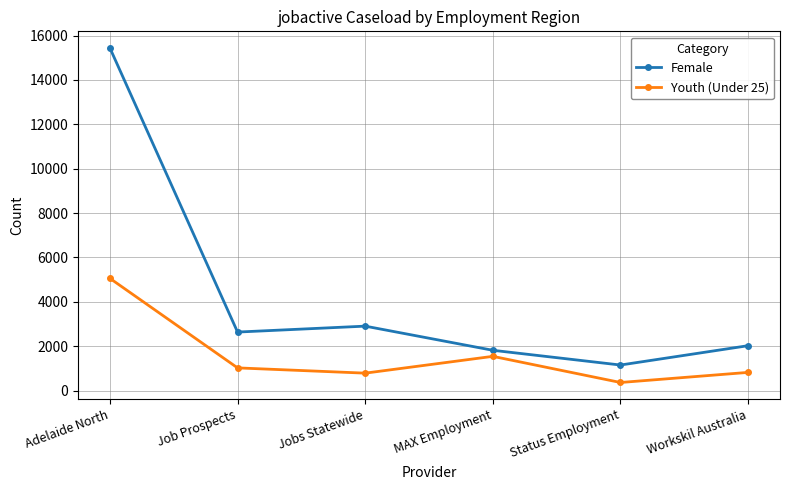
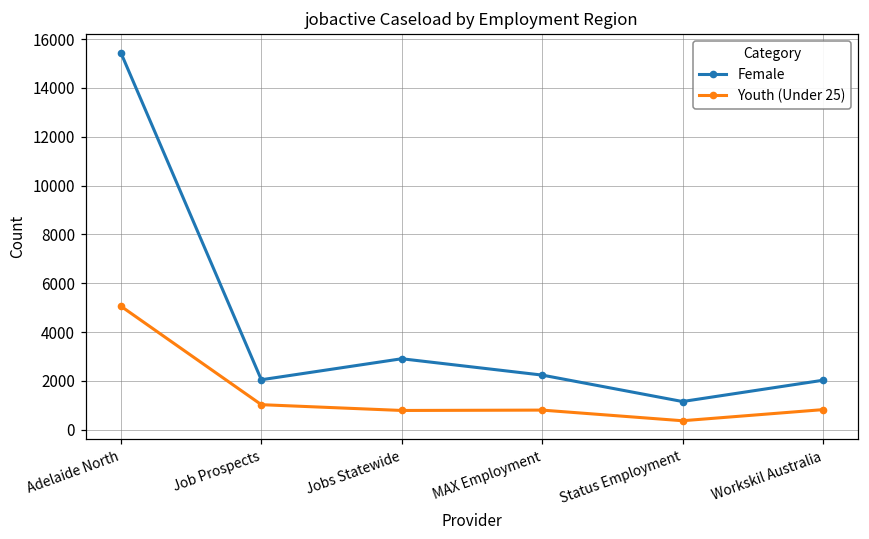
Female, Job Prospects: 2600 -> 2000
Female, MAX Employment: 1800 -> 2200
Youth (Under 25), MAX Employment: 1500 -> 800
